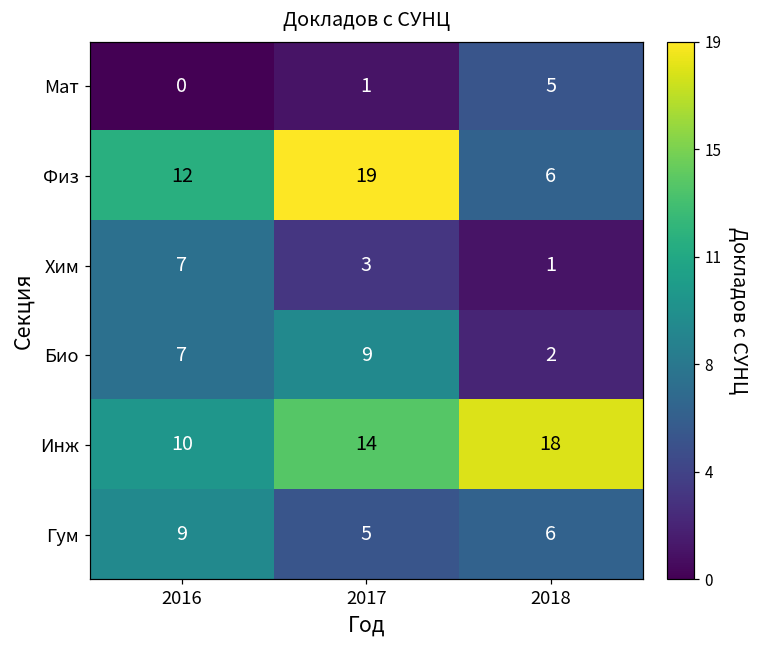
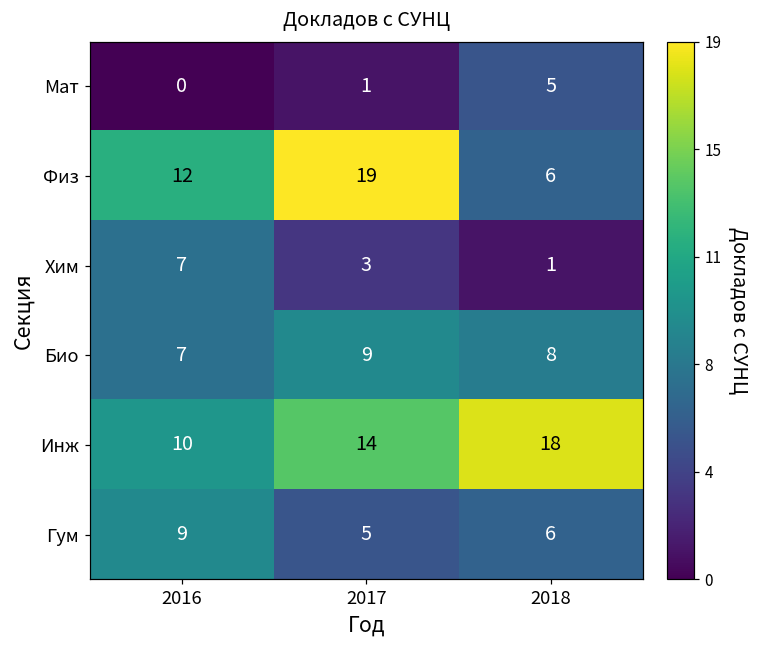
Био, 2018: 2 -> 8
